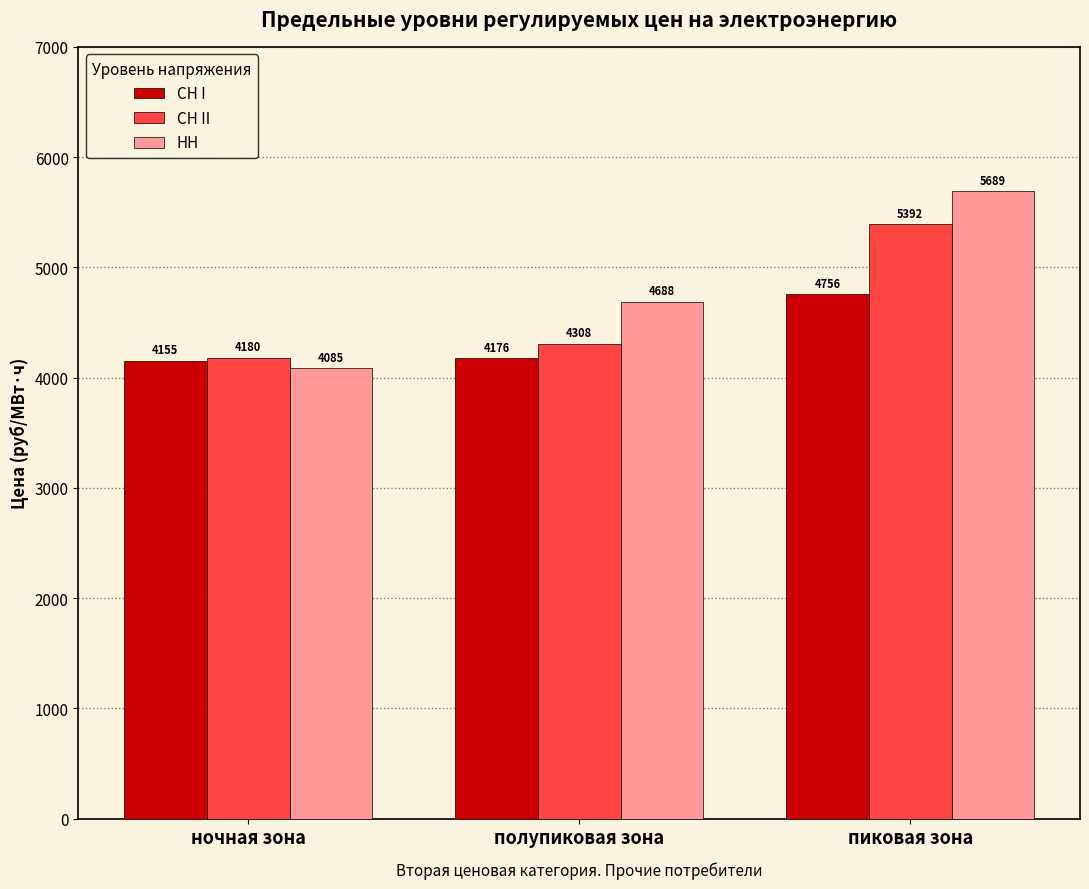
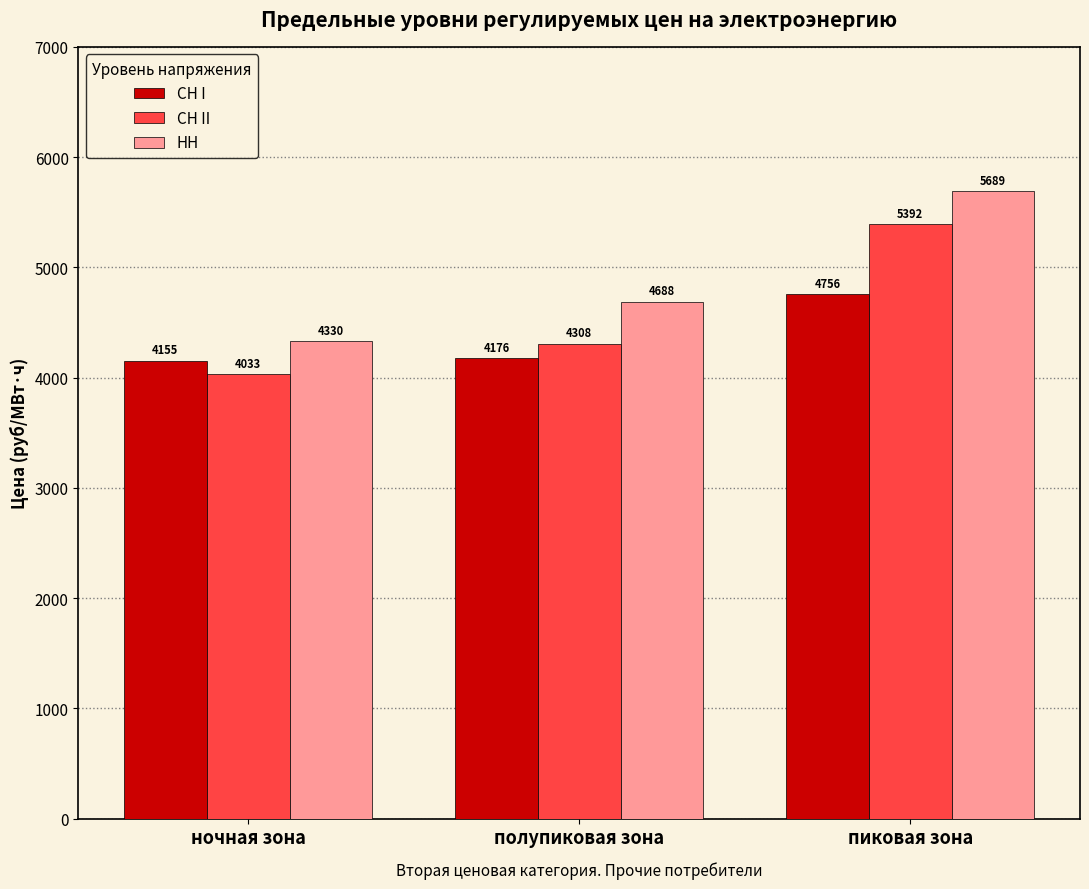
СН II, ночная зона: 4180 -> 4033
НН, ночная зона: 4085 -> 4330
